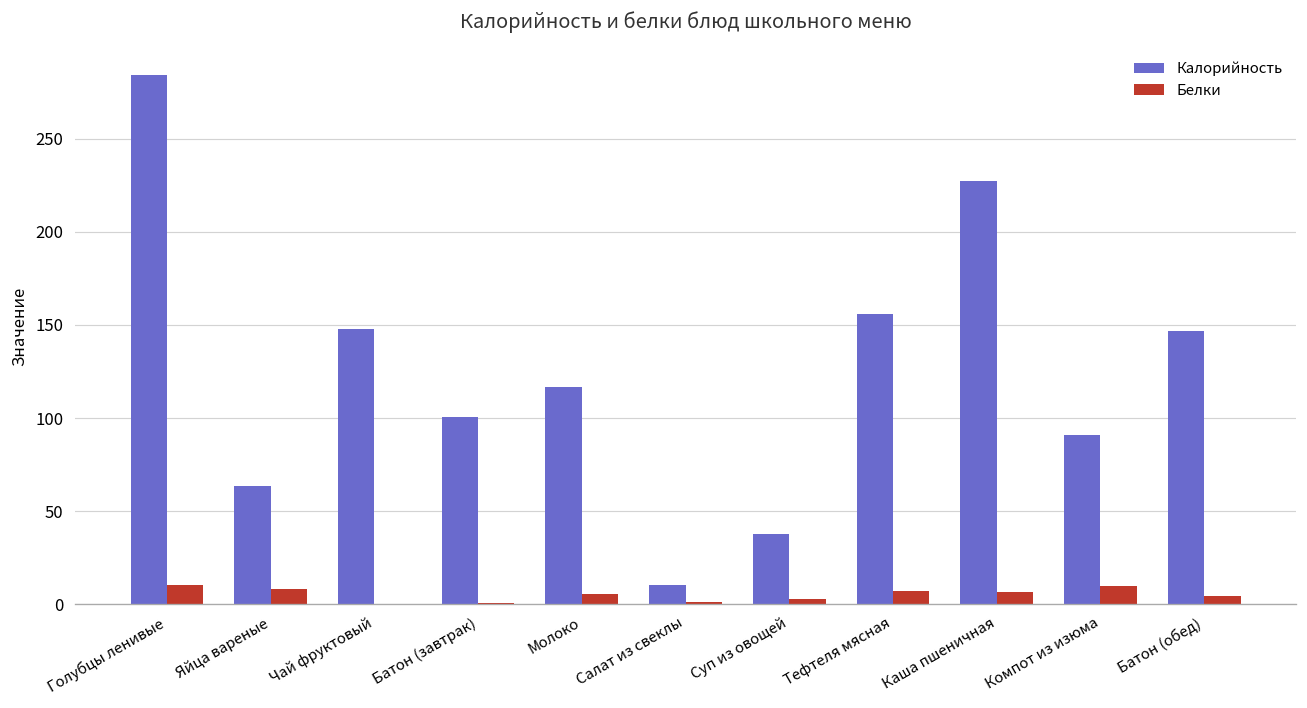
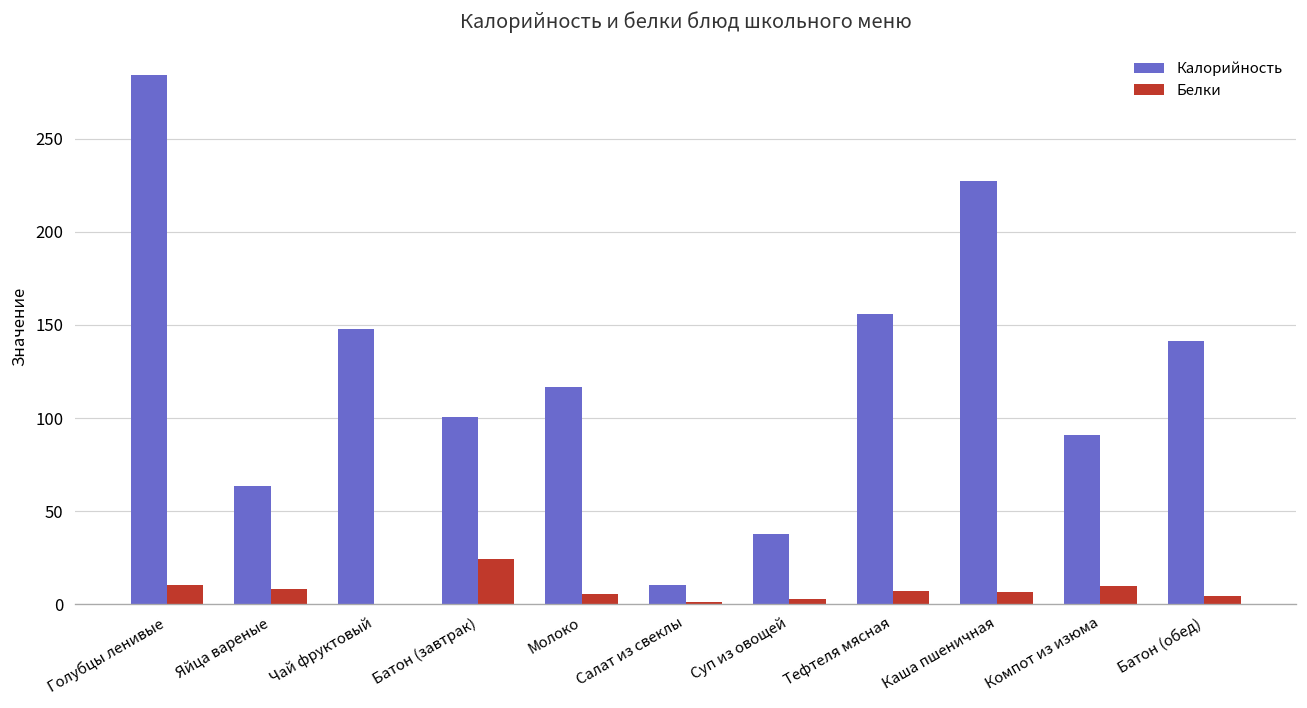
Белки, Батон (завтрак): 1 -> 24
Калорийность, Батон (обед): 147 -> 142
